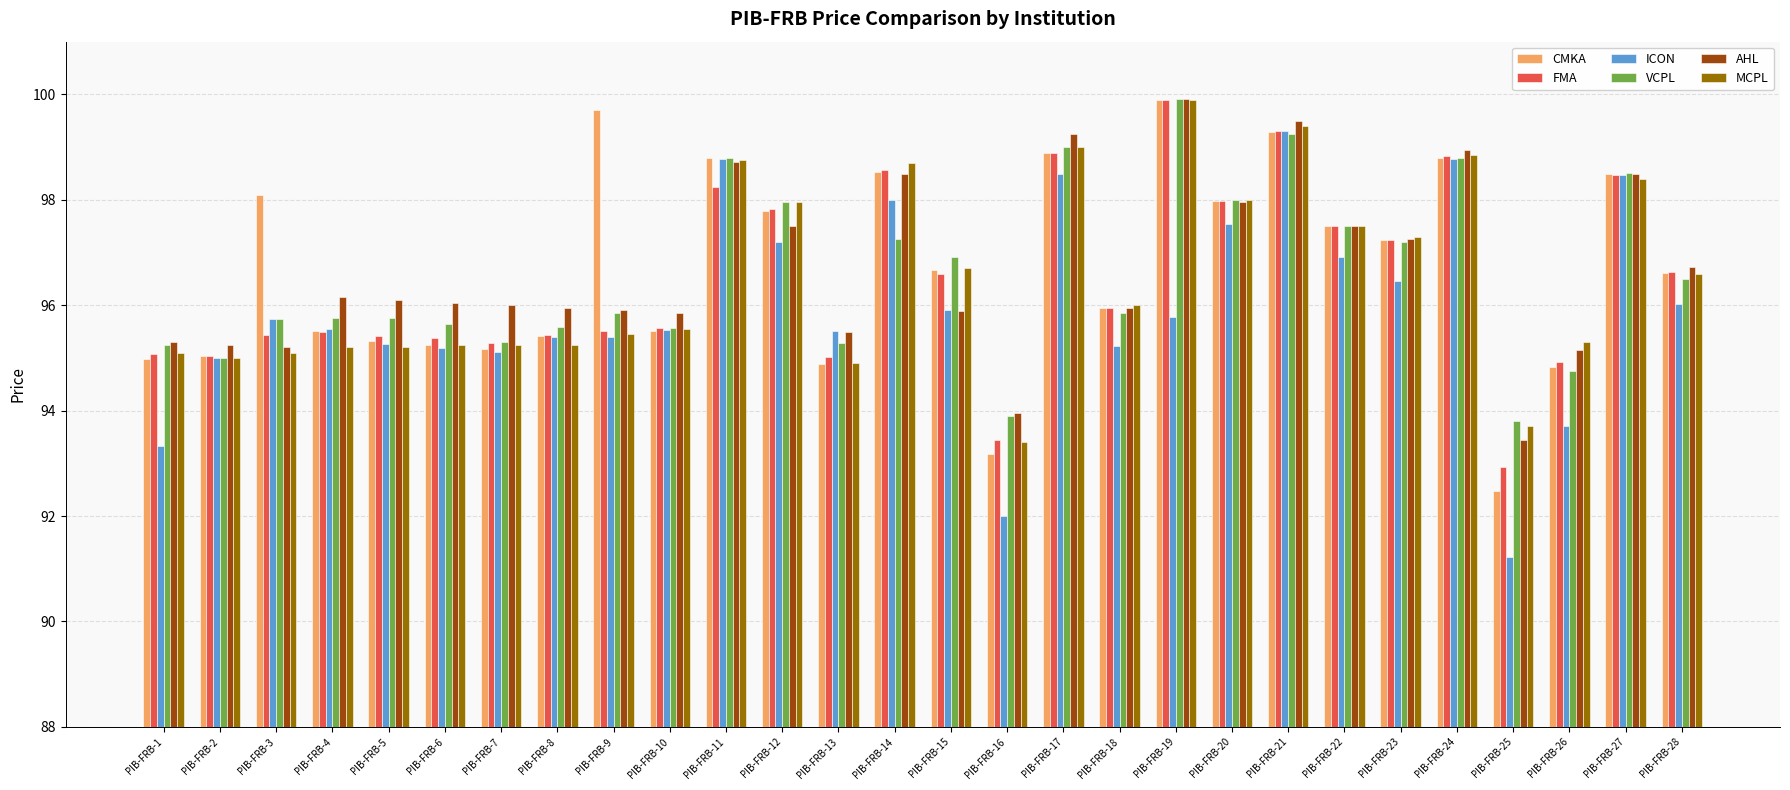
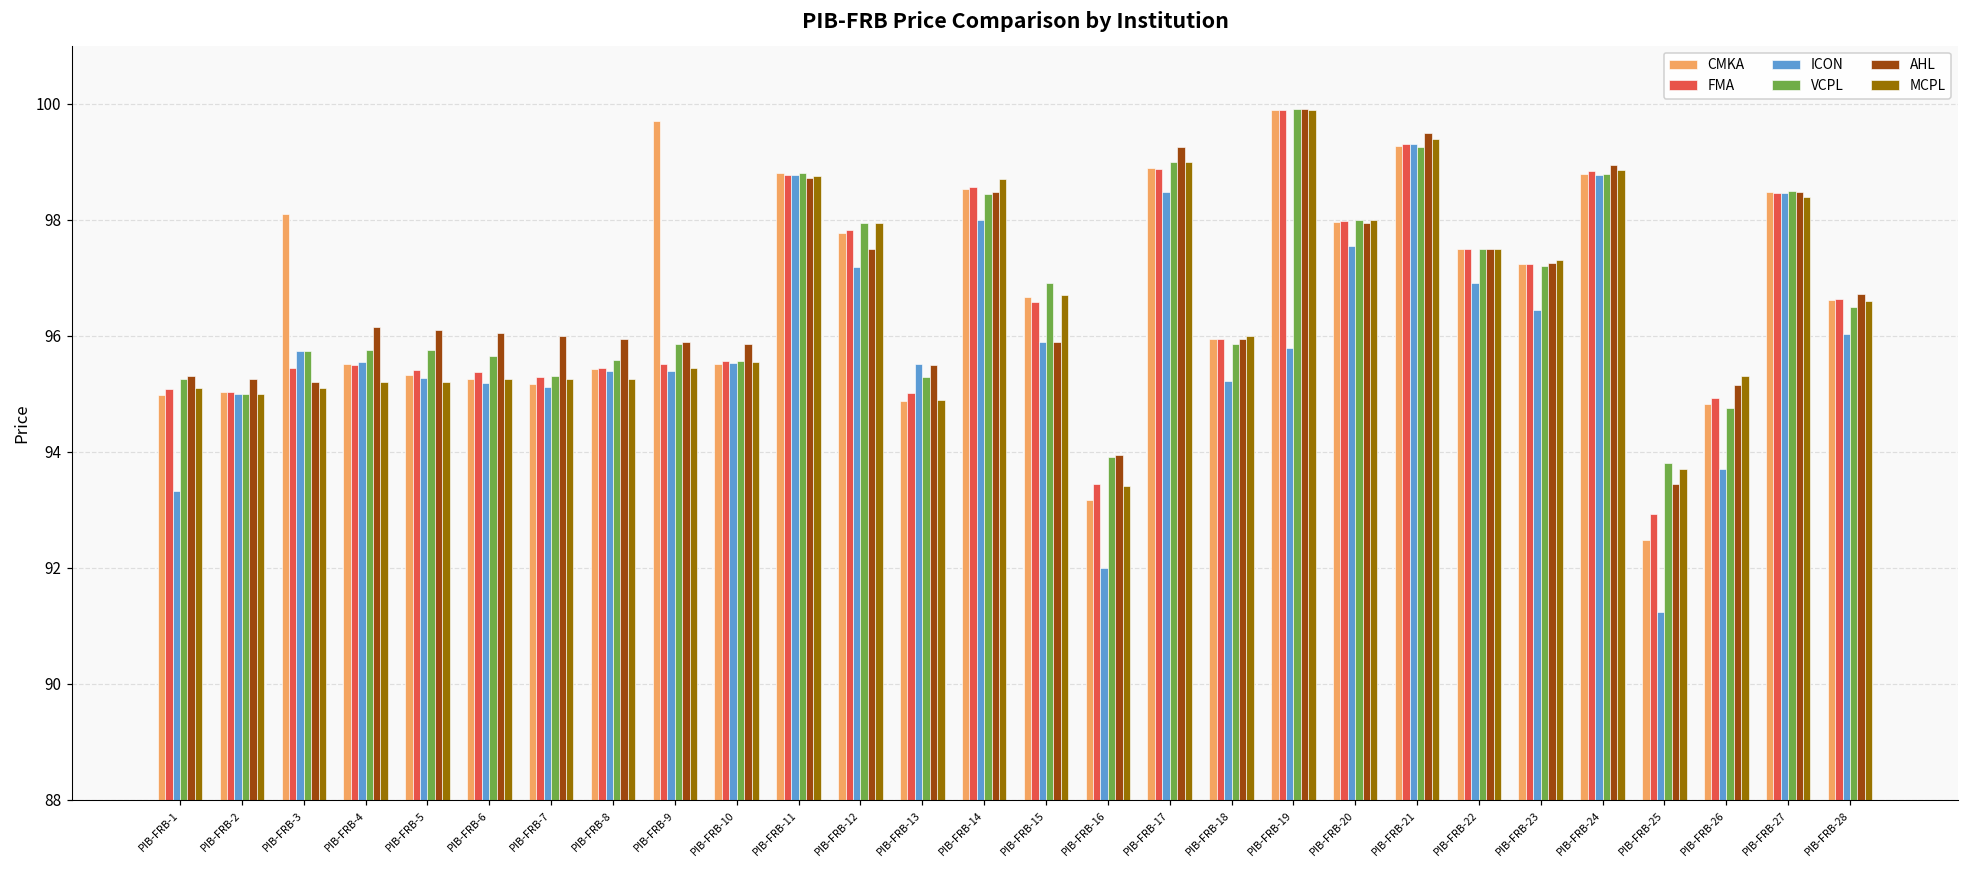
FMA, PIB-FRB-11: 98.3 -> 98.8
VCPL, PIB-FRB-14: 97.3 -> 98.5
